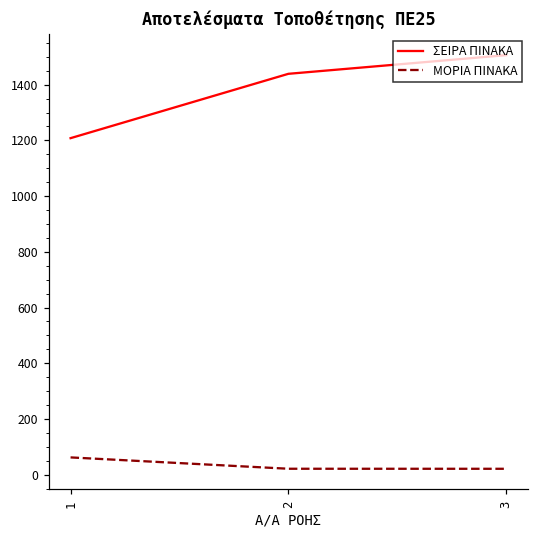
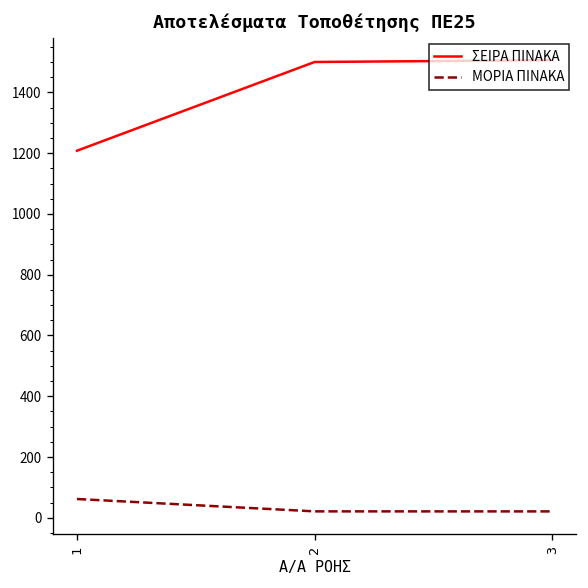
ΣΕΙΡΑ ΠΙΝΑΚΑ, 2: 1440 -> 1500
